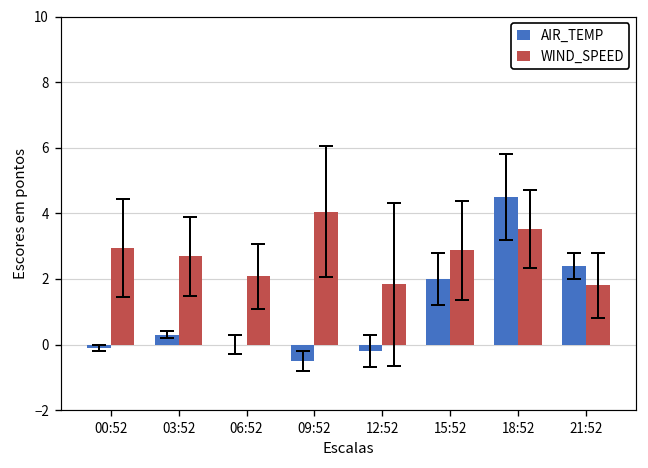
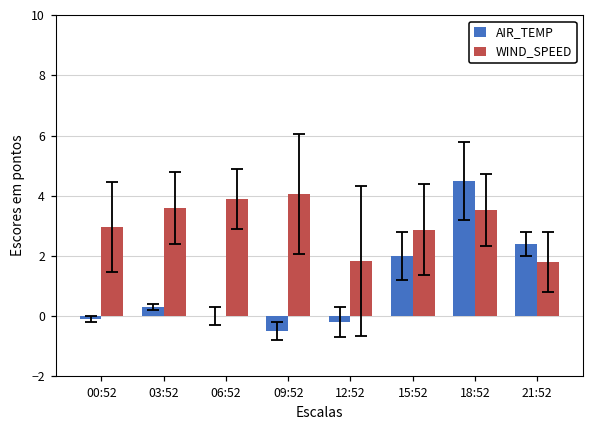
WIND_SPEED, 03:52: 2.7 -> 3.6
WIND_SPEED, 06:52: 2.1 -> 3.9
